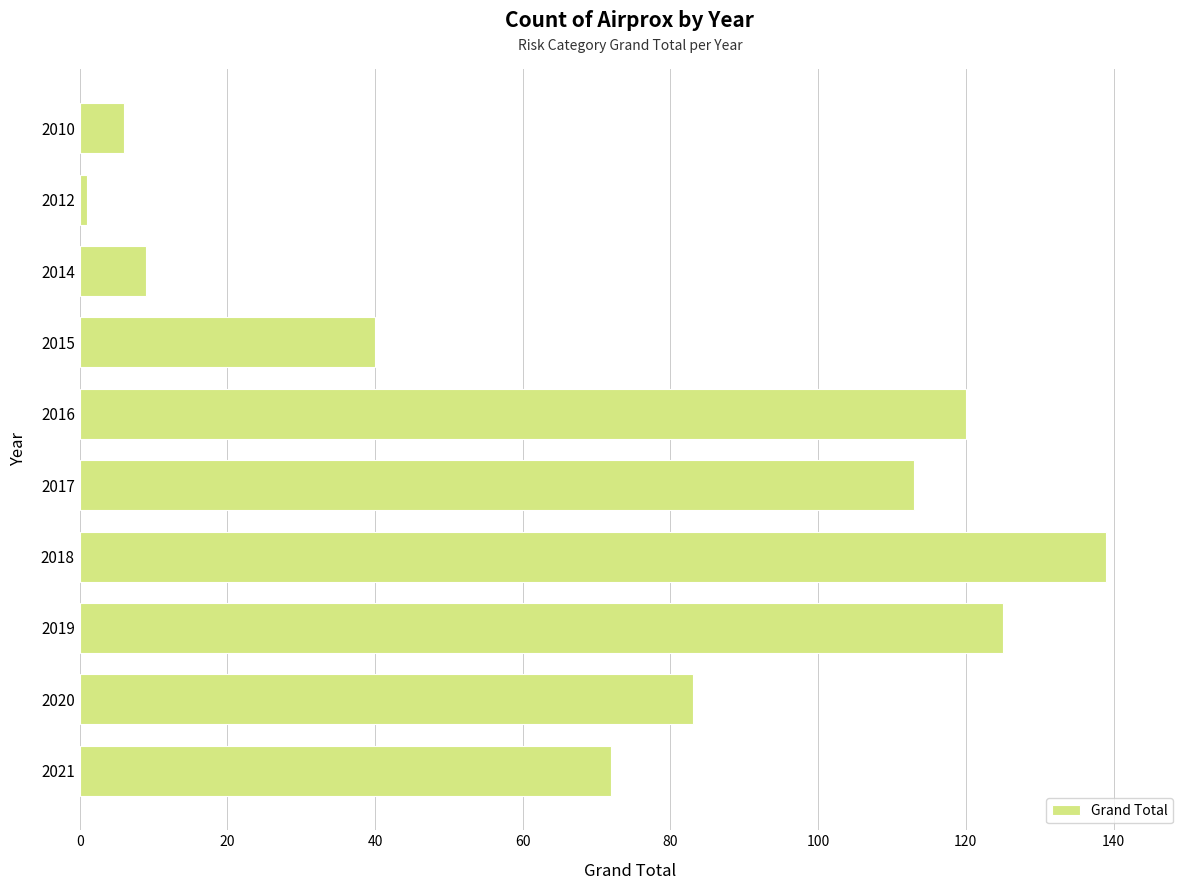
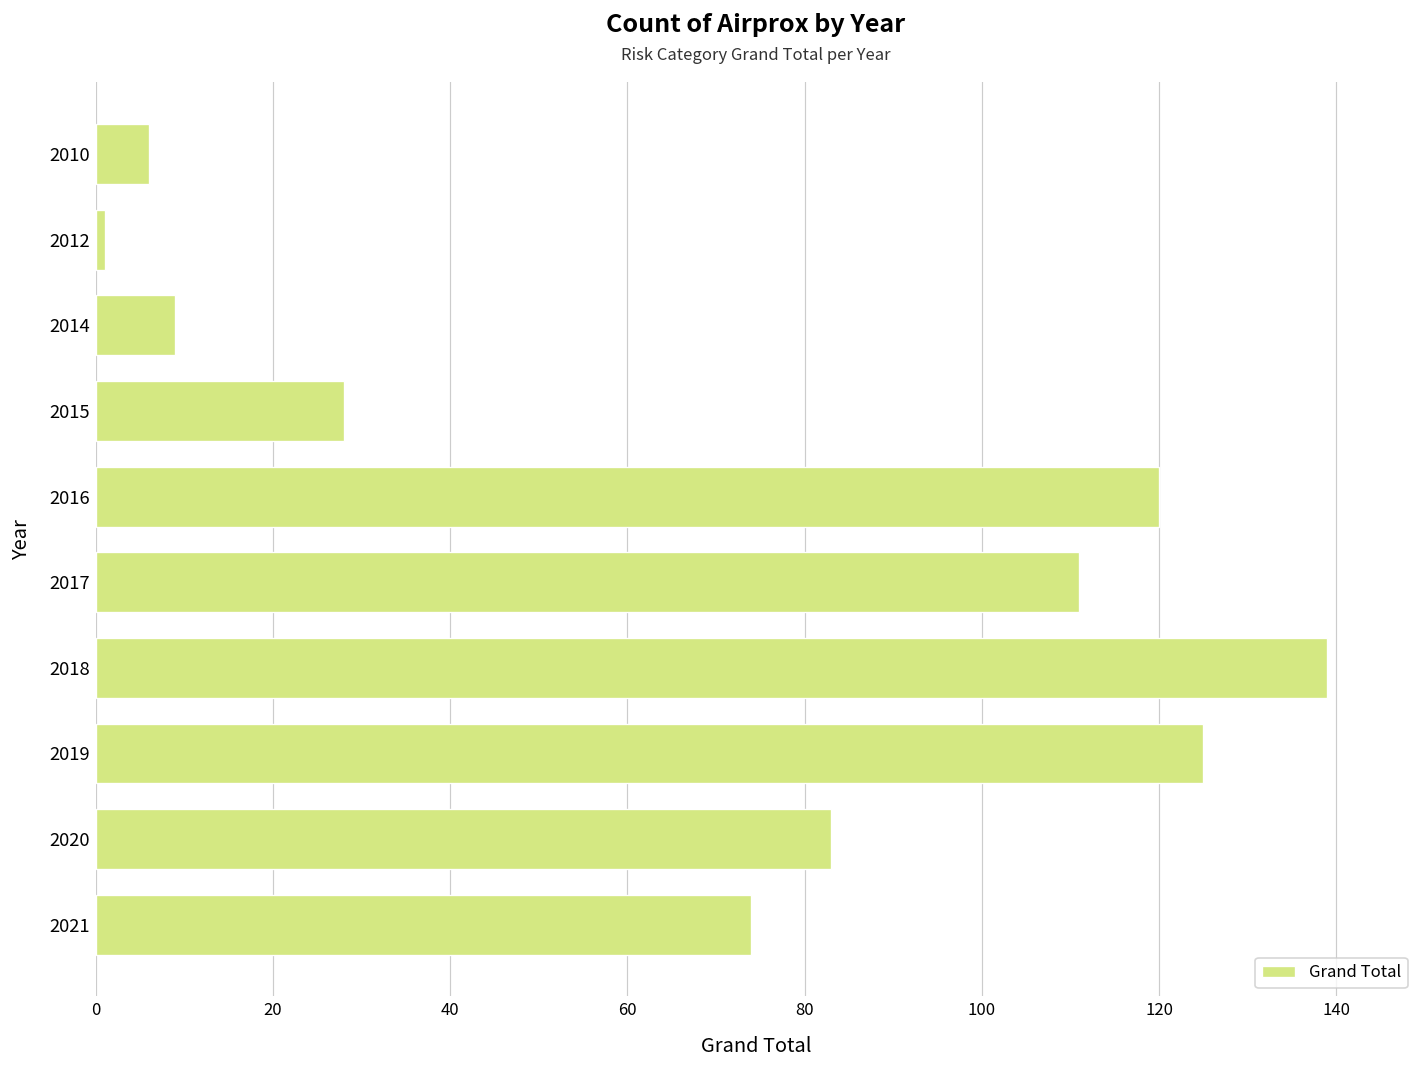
2015: 40 -> 28
2017: 113 -> 111
2021: 72 -> 74
